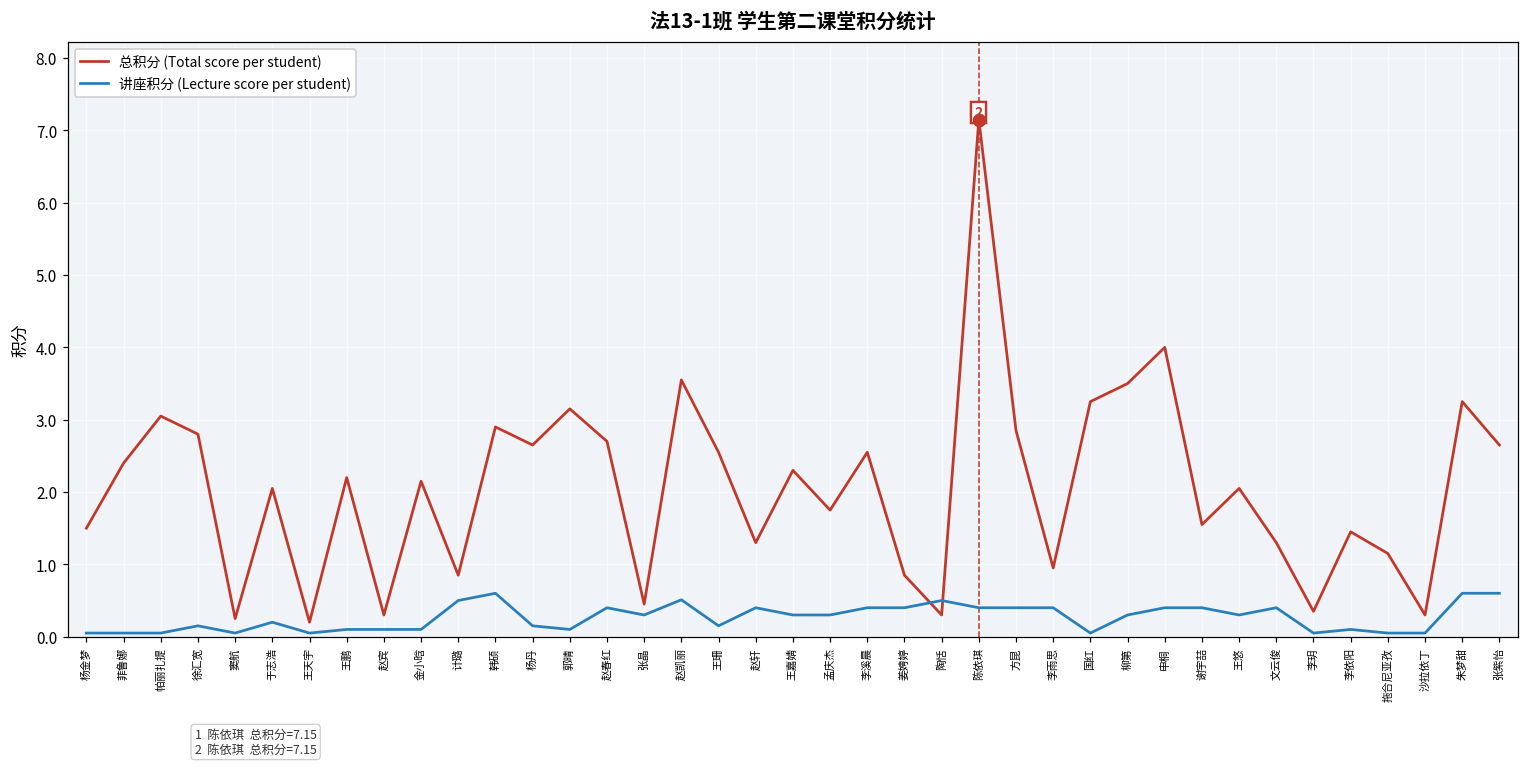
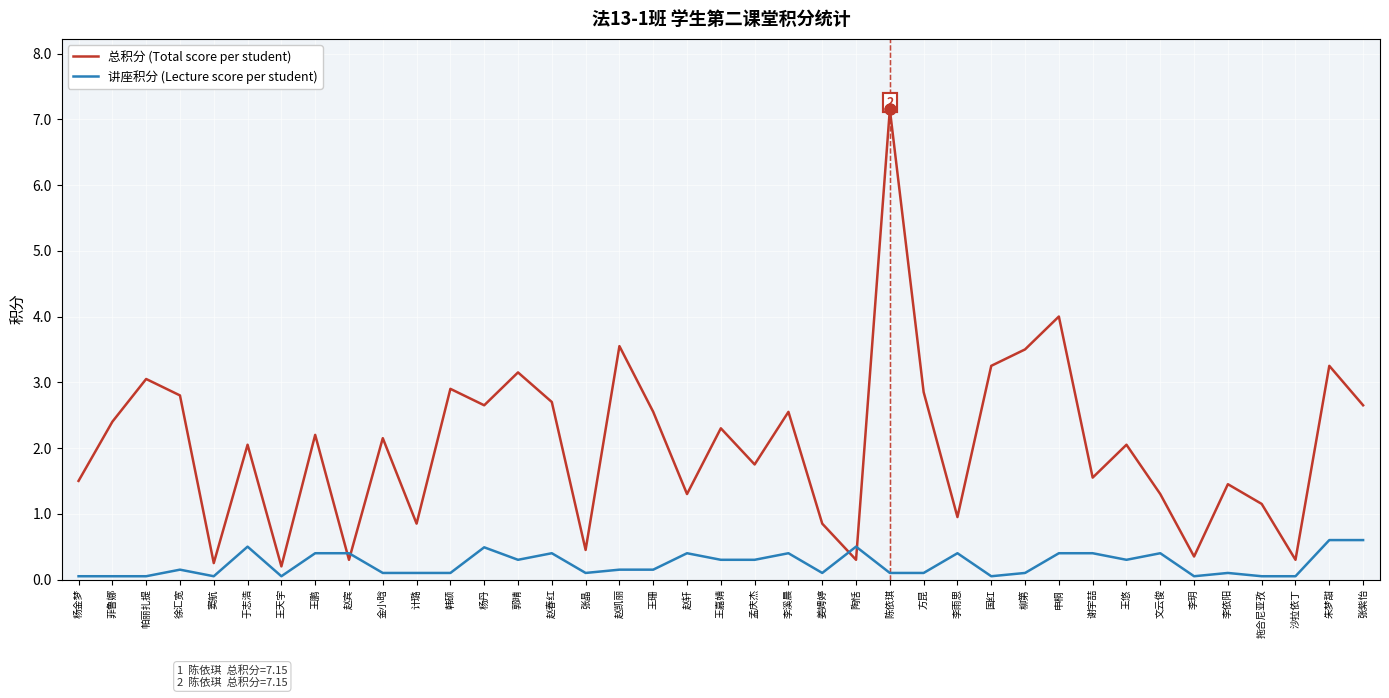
讲座积分 (Lecture score per student), 于志浩: 0.2 -> 0.5
讲座积分 (Lecture score per student), 王鹏: 0.1 -> 0.4
讲座积分 (Lecture score per student), 赵宾: 0.1 -> 0.4
讲座积分 (Lecture score per student), 计璐: 0.5 -> 0.1
讲座积分 (Lecture score per student), 韩硕: 0.6 -> 0.1
讲座积分 (Lecture score per student), 杨丹: 0.2 -> 0.5
讲座积分 (Lecture score per student), 郭晴: 0.1 -> 0.3
讲座积分 (Lecture score per student), 张晶: 0.3 -> 0.1
讲座积分 (Lecture score per student), 赵凯丽: 0.5 -> 0.2
讲座积分 (Lecture score per student), 姜娉婷: 0.4 -> 0.1
讲座积分 (Lecture score per student), 陈依琪: 0.4 -> 0.1
讲座积分 (Lecture score per student), 方昆: 0.4 -> 0.1
讲座积分 (Lecture score per student), 柳第: 0.3 -> 0.1
